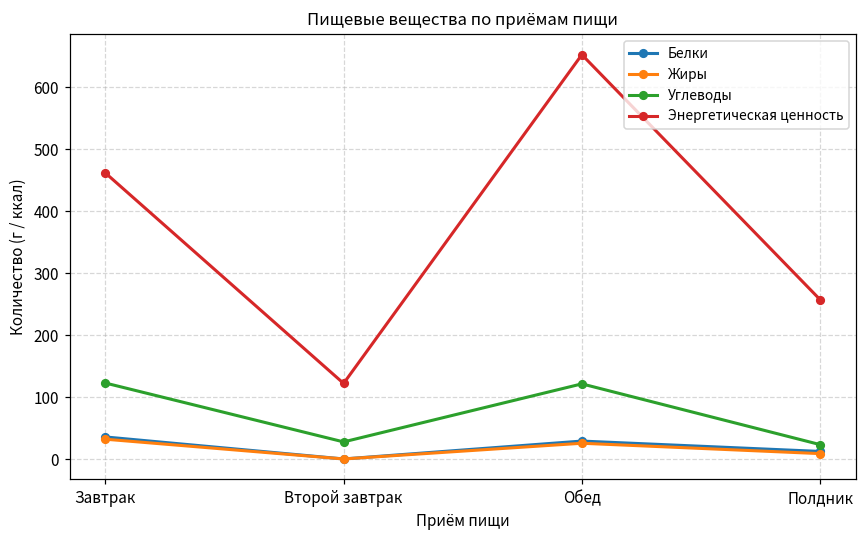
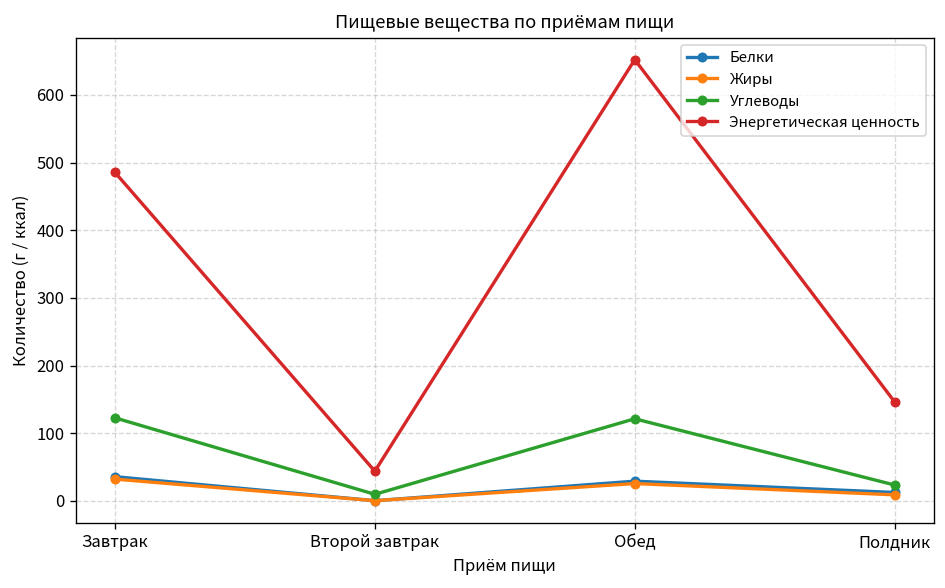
Энергетическая ценность, Завтрак: 460 -> 490
Углеводы, Второй завтрак: 30 -> 10
Энергетическая ценность, Второй завтрак: 120 -> 40
Энергетическая ценность, Полдник: 260 -> 150
